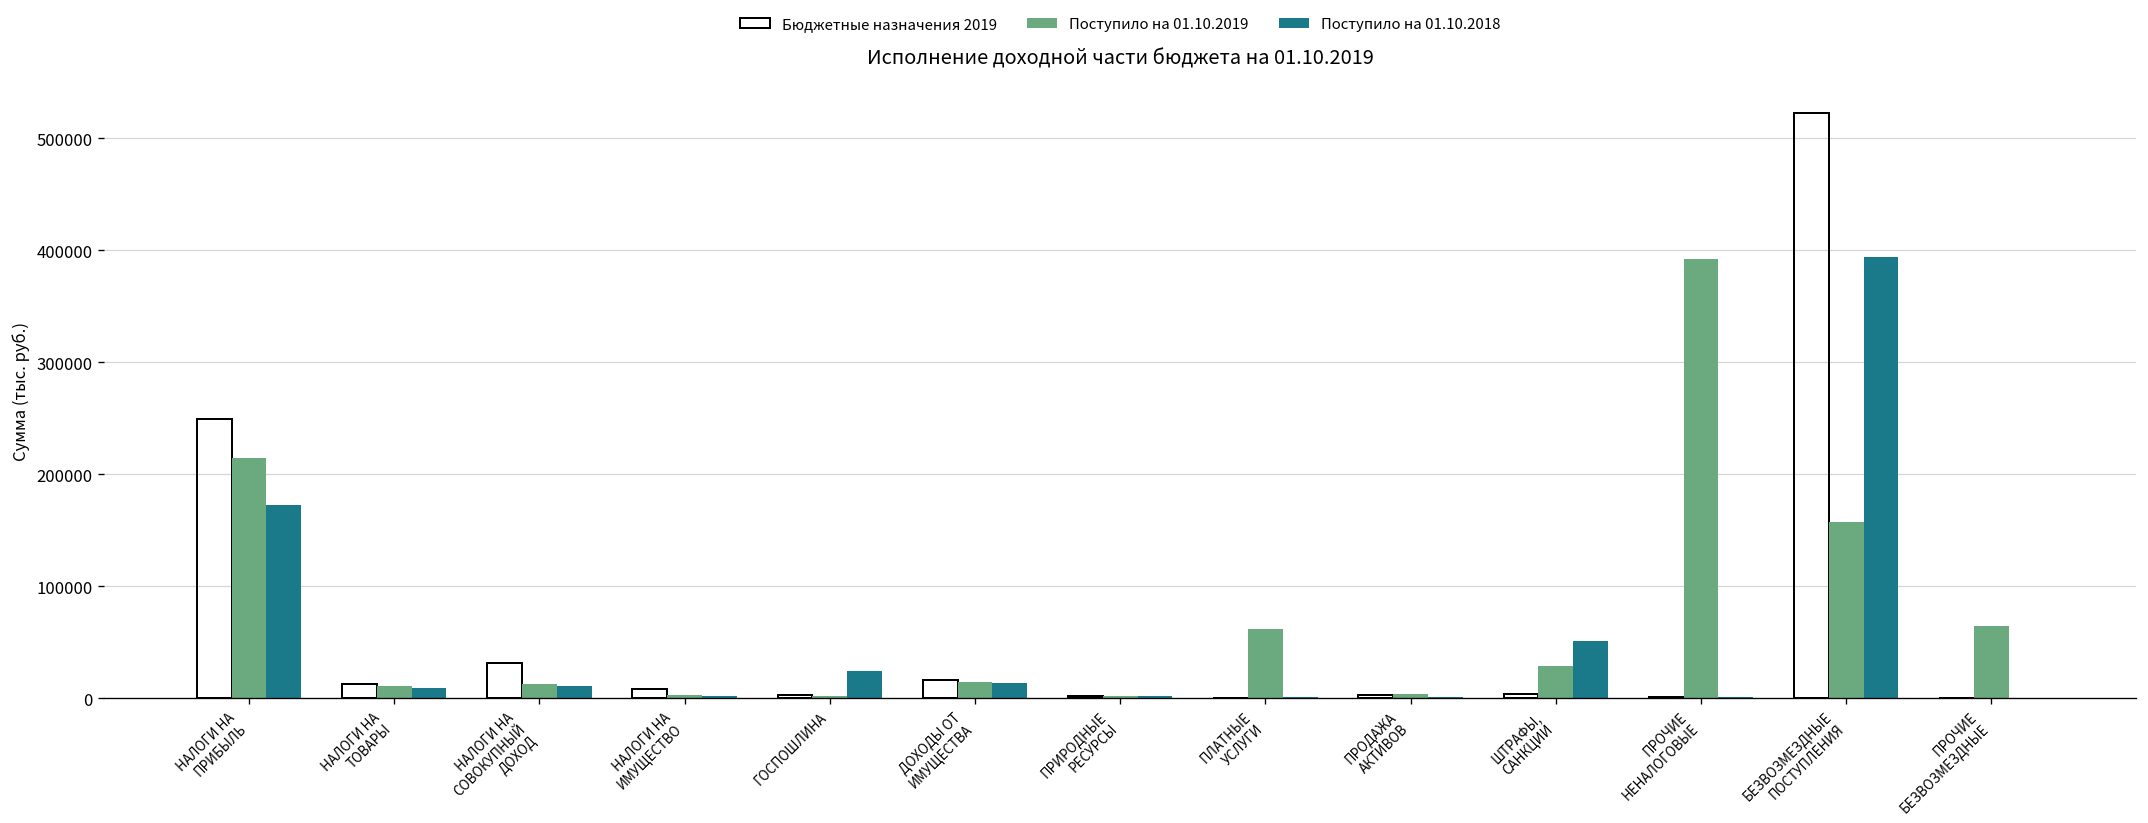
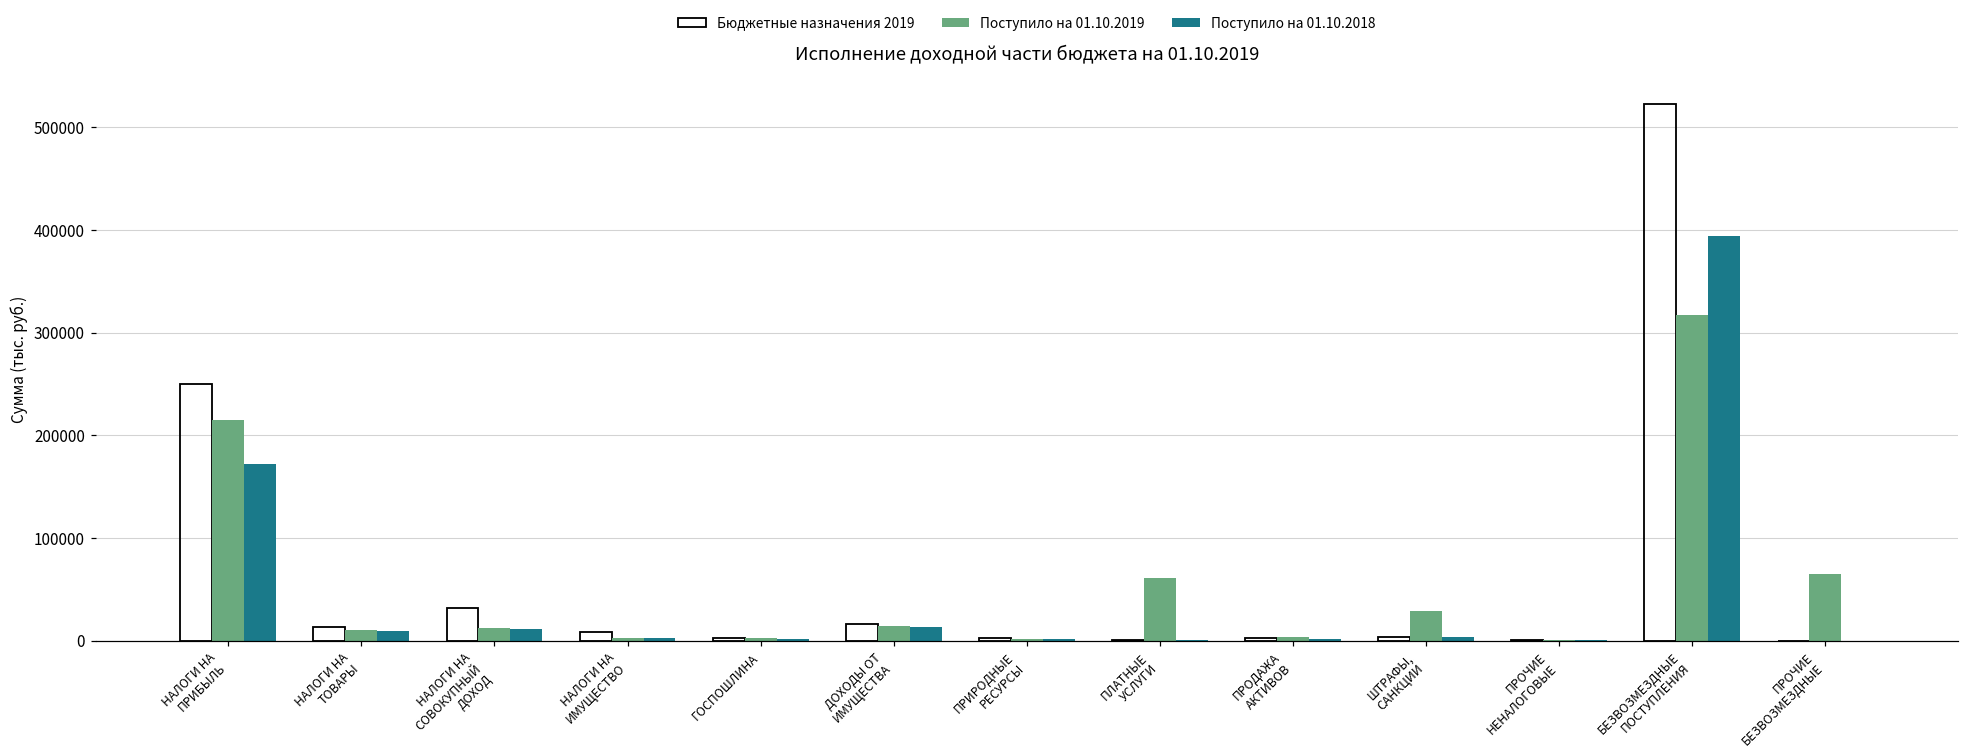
Поступило на 01.10.2018, ГОСПОШЛИНА: 20000 -> 0
Поступило на 01.10.2018, ШТРАФЫ, САНКЦИИ: 50000 -> 0
Поступило на 01.10.2019, ПРОЧИЕ НЕНАЛОГОВЫЕ: 390000 -> 0
Поступило на 01.10.2019, БЕЗВОЗМЕЗДНЫЕ ПОСТУПЛЕНИЯ: 160000 -> 320000
